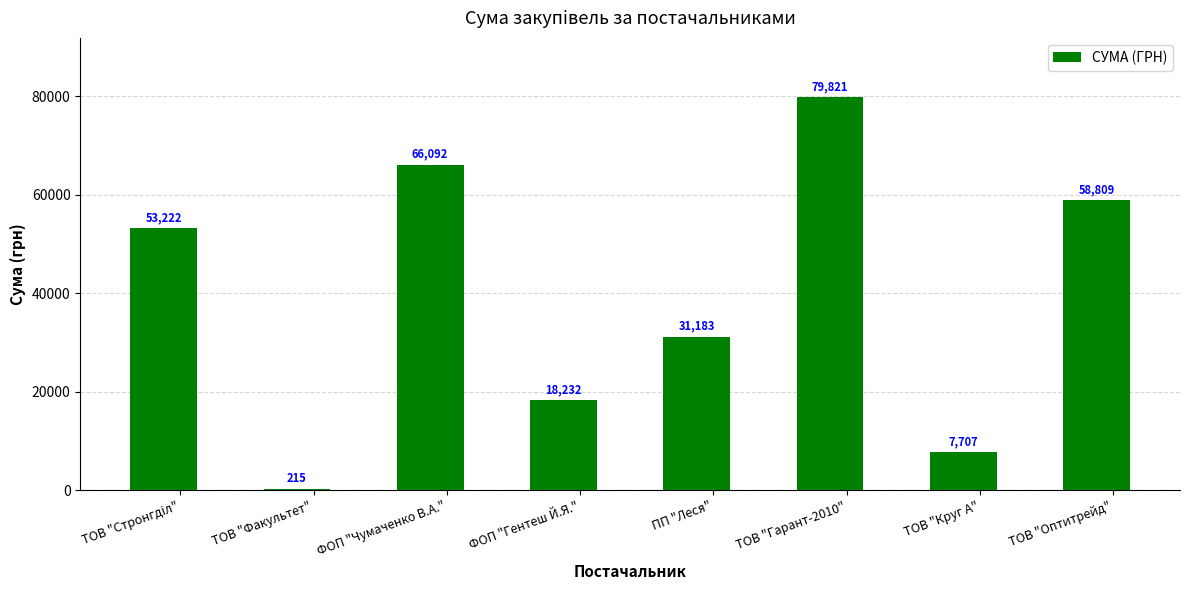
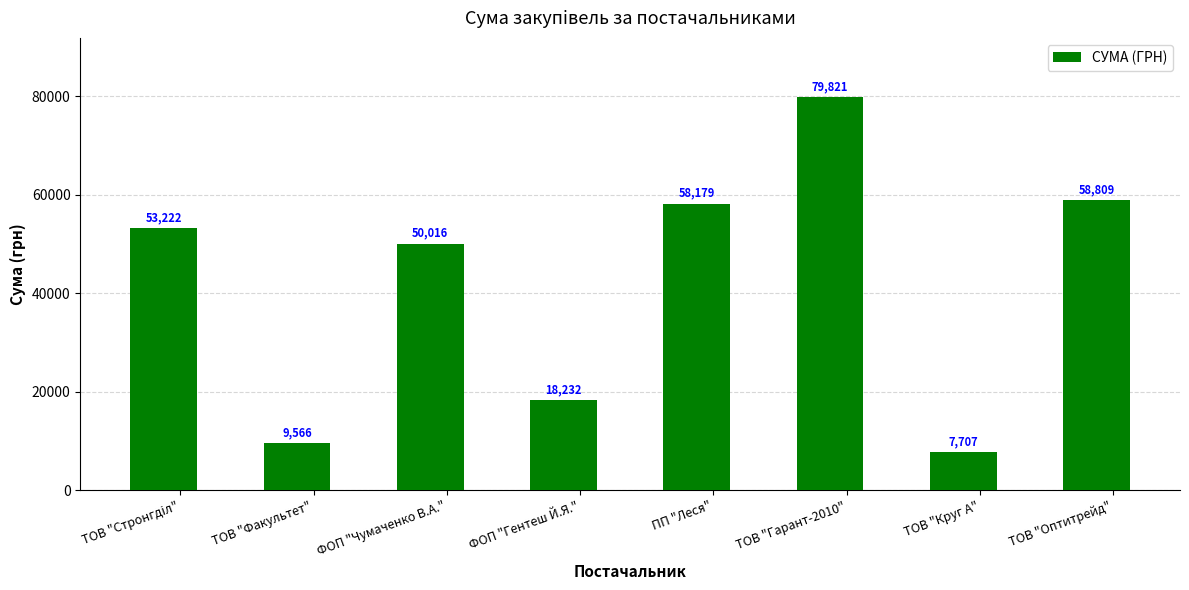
ТОВ "Факультет": 215 -> 9,566
ФОП "Чумаченко В.А.": 66,092 -> 50,016
ПП "Леся": 31,183 -> 58,179
